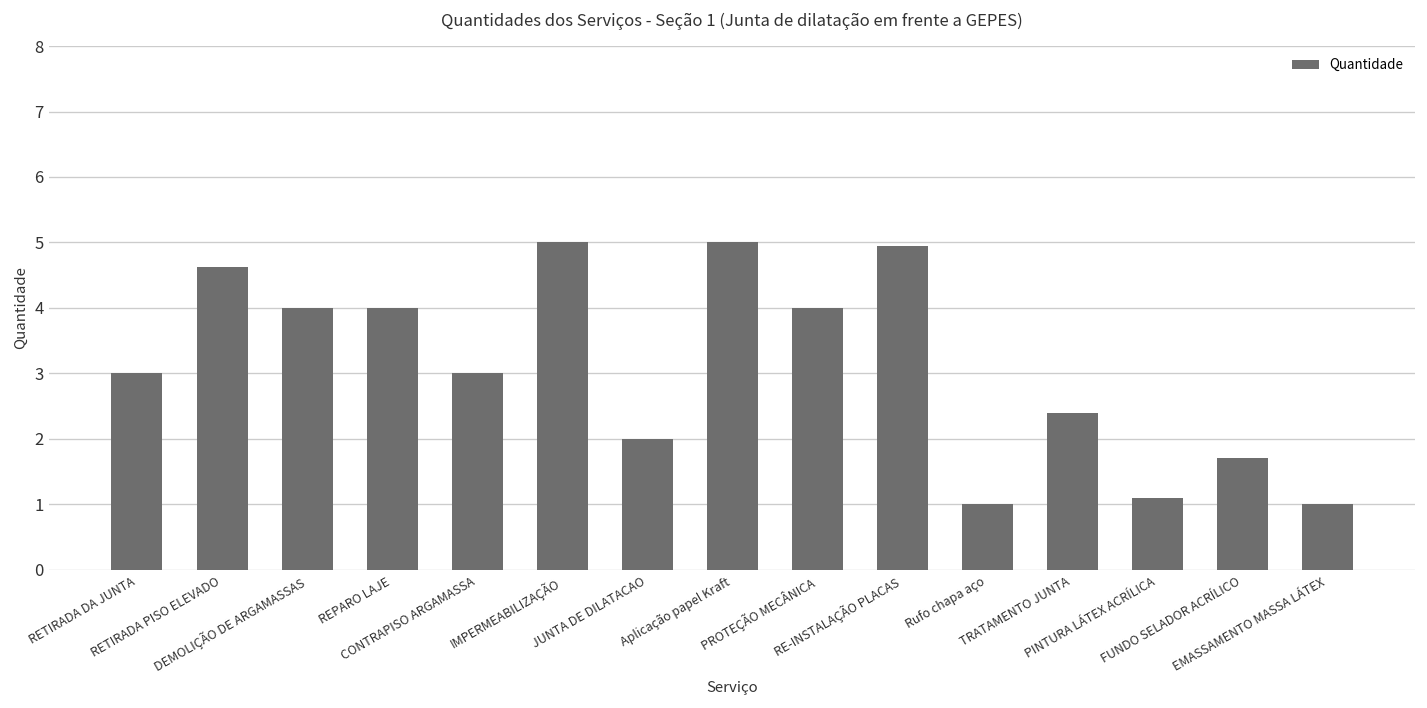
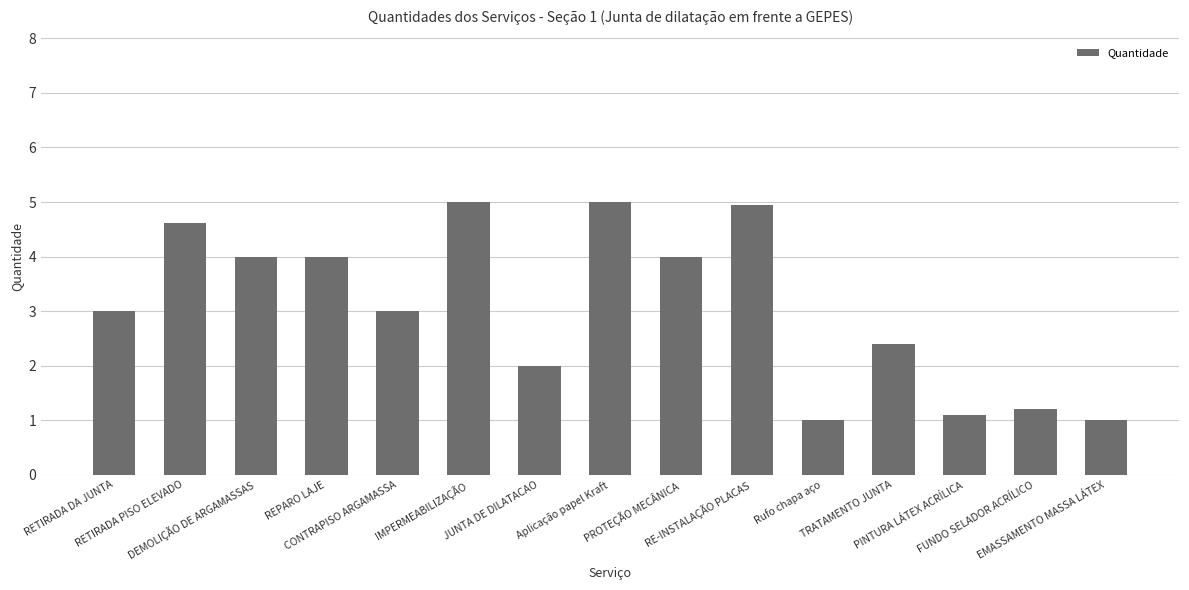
FUNDO SELADOR ACRÍLICO: 1.7 -> 1.2
